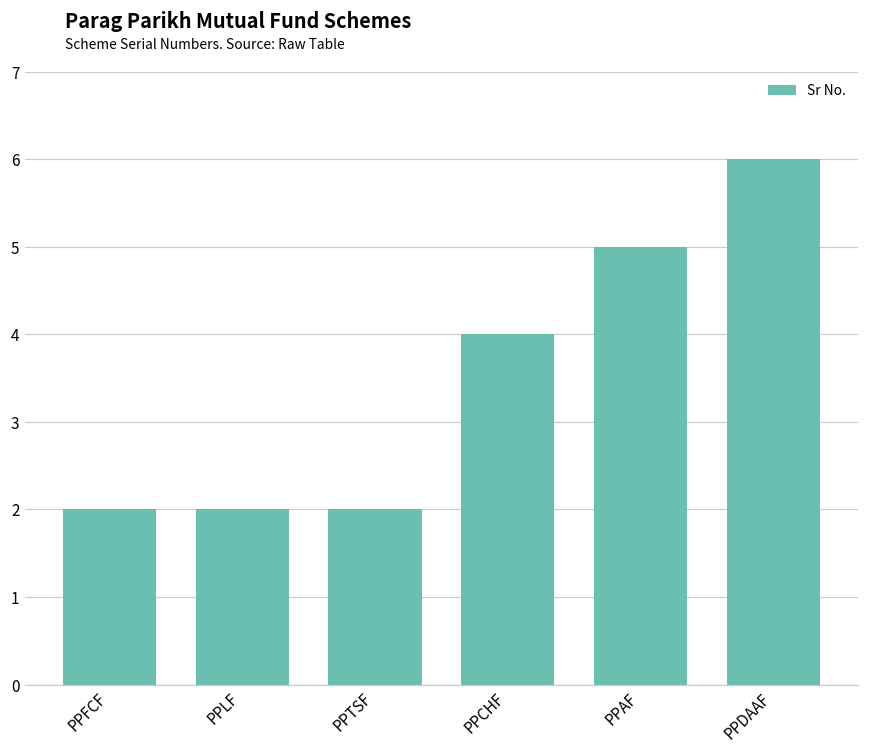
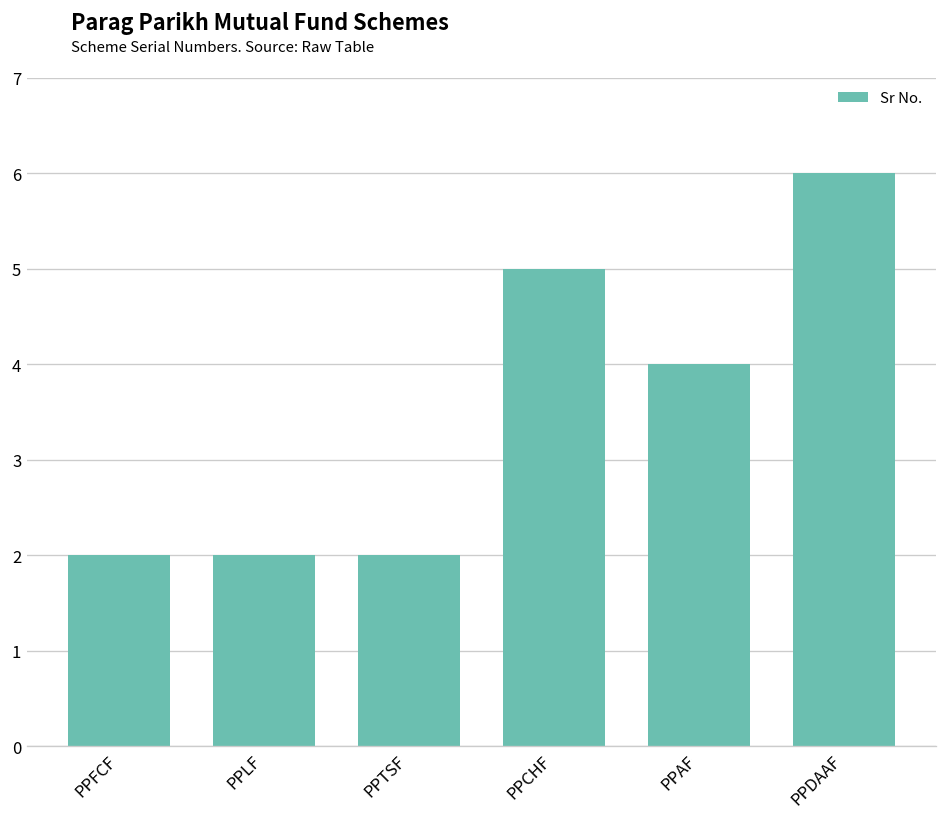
PPCHF: 4 -> 5
PPAF: 5 -> 4
